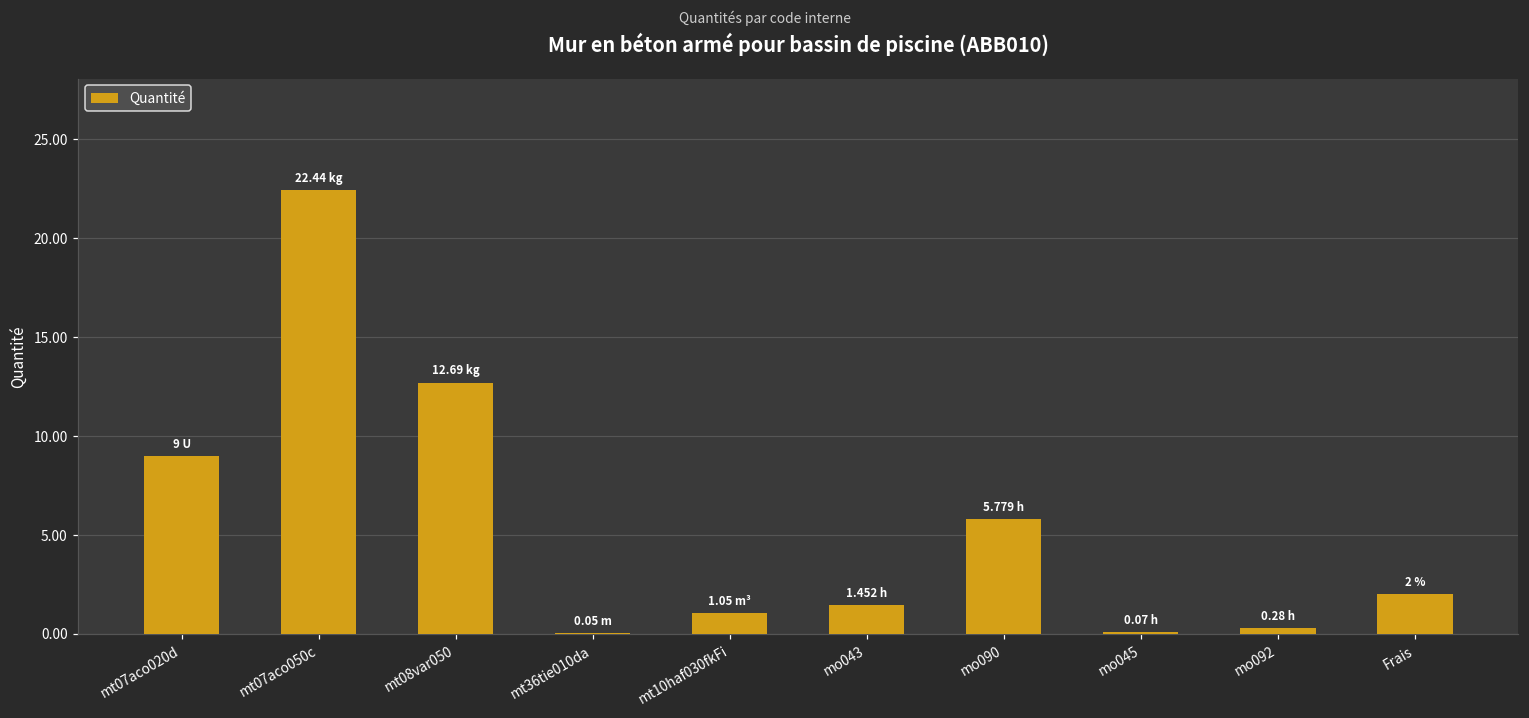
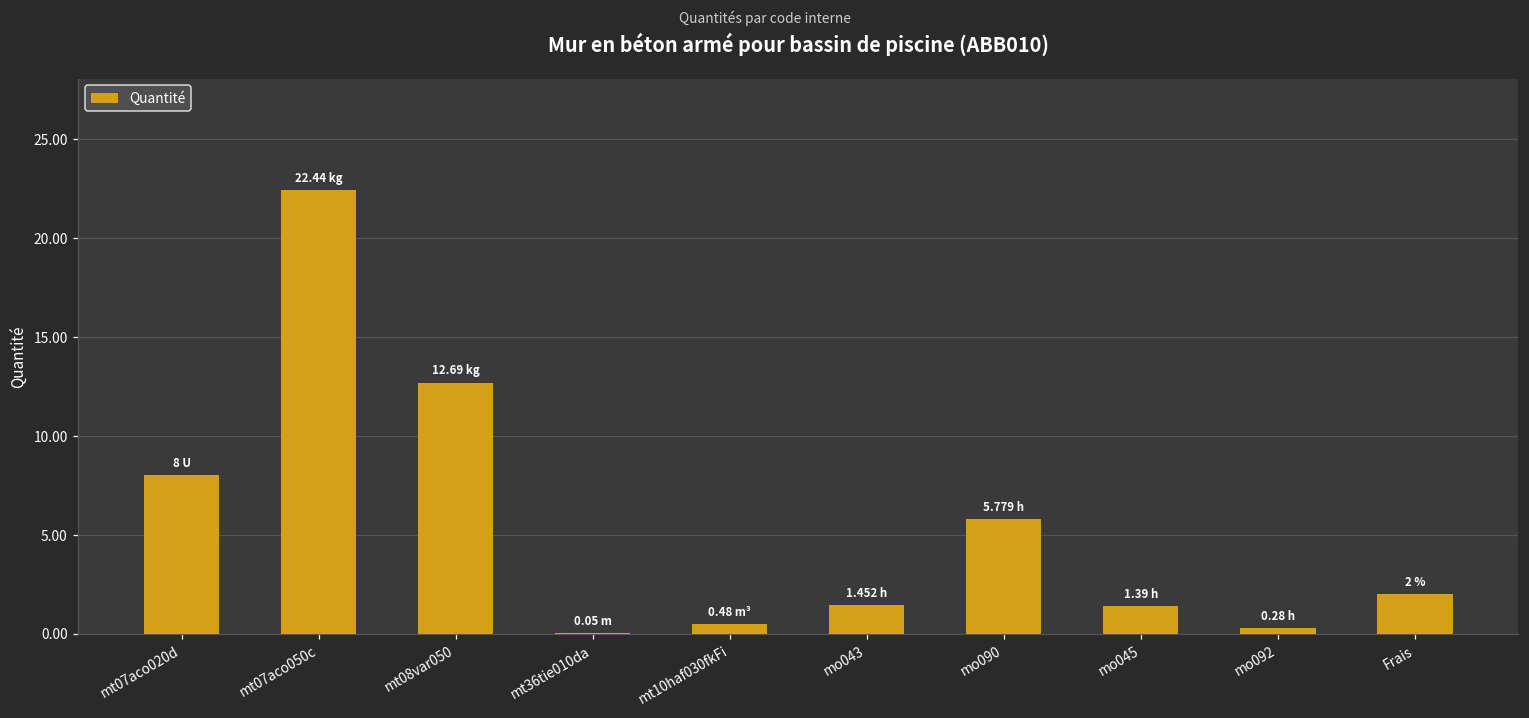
mt07aco020d: 9 -> 8
mt10haf030fkFi: 1.05 -> 0.48
mo045: 0.07 -> 1.39
